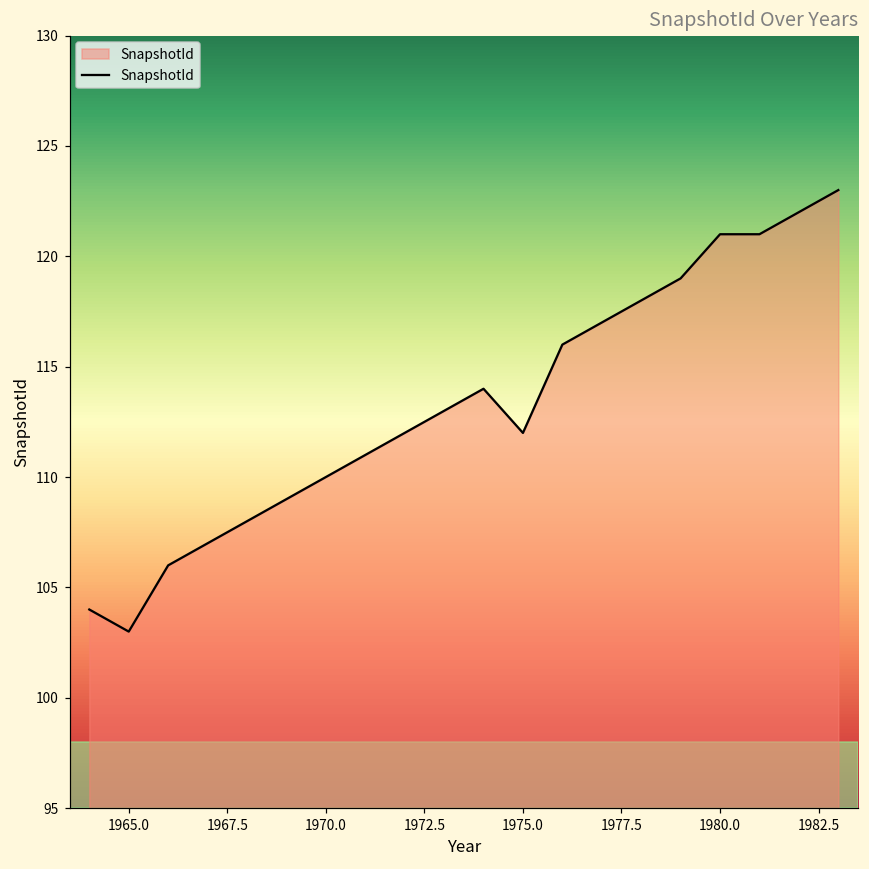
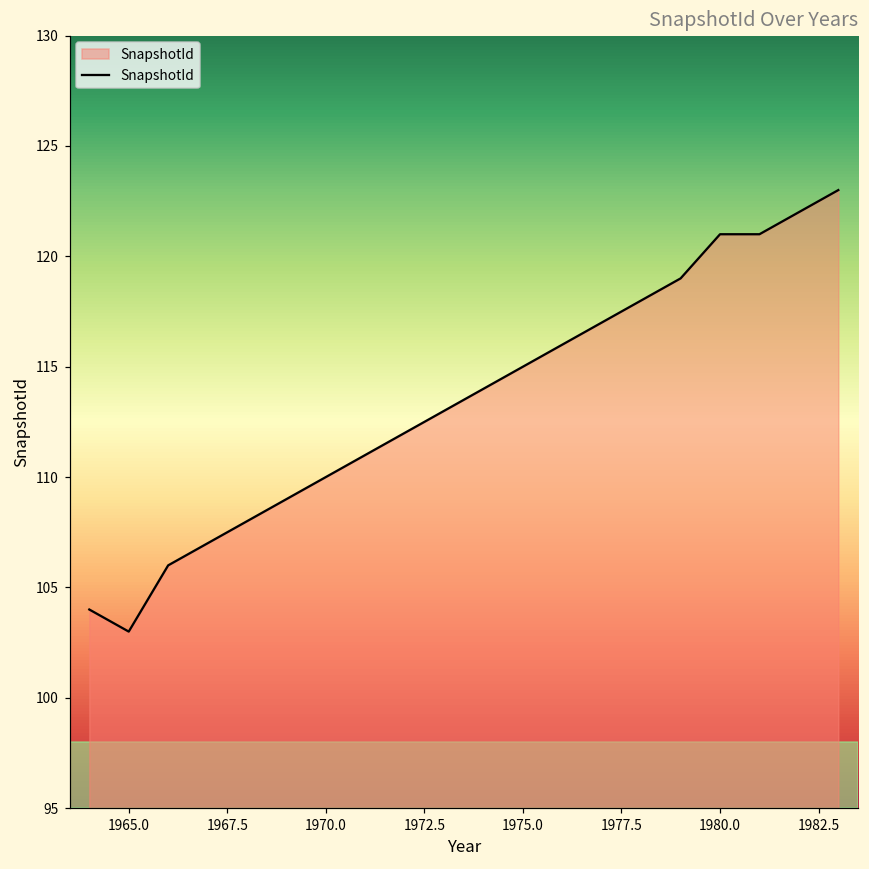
1975.0: 112 -> 115
